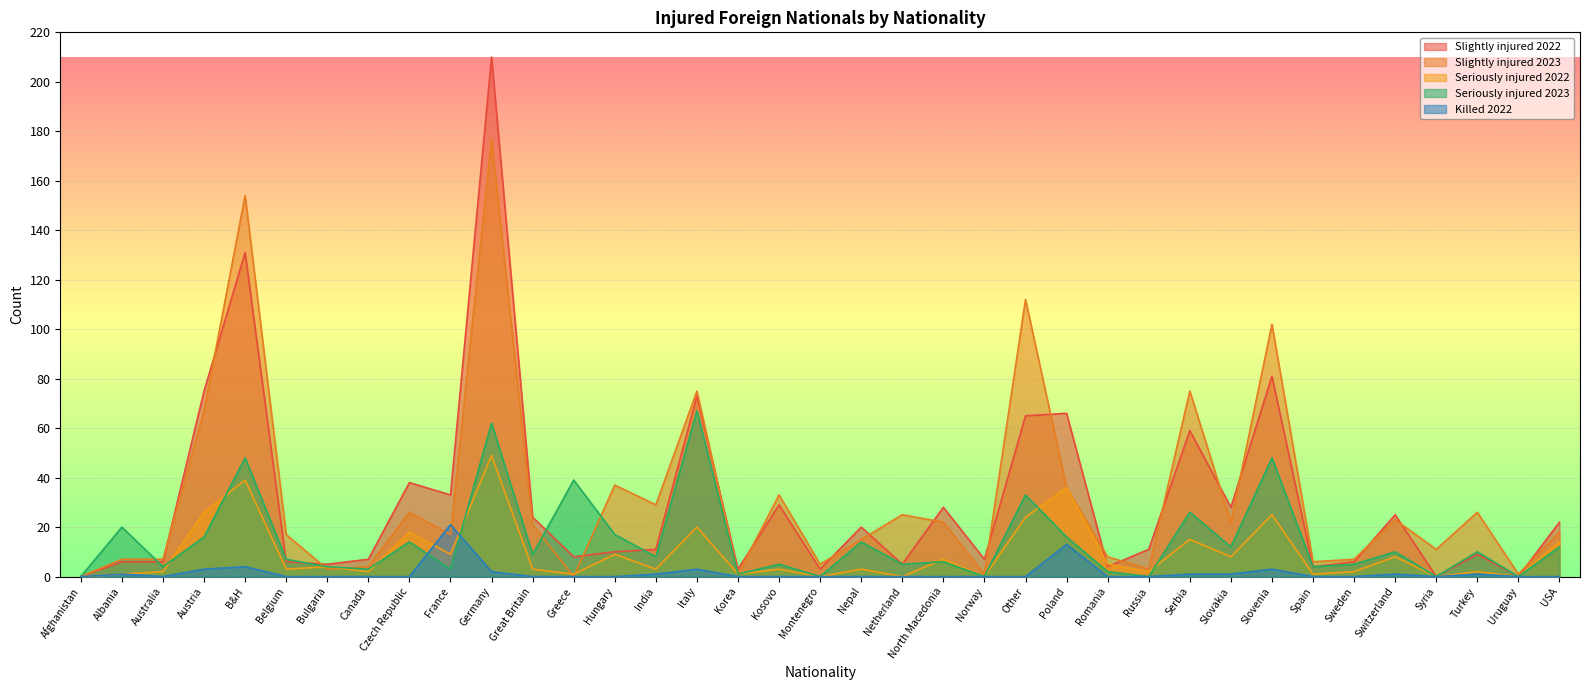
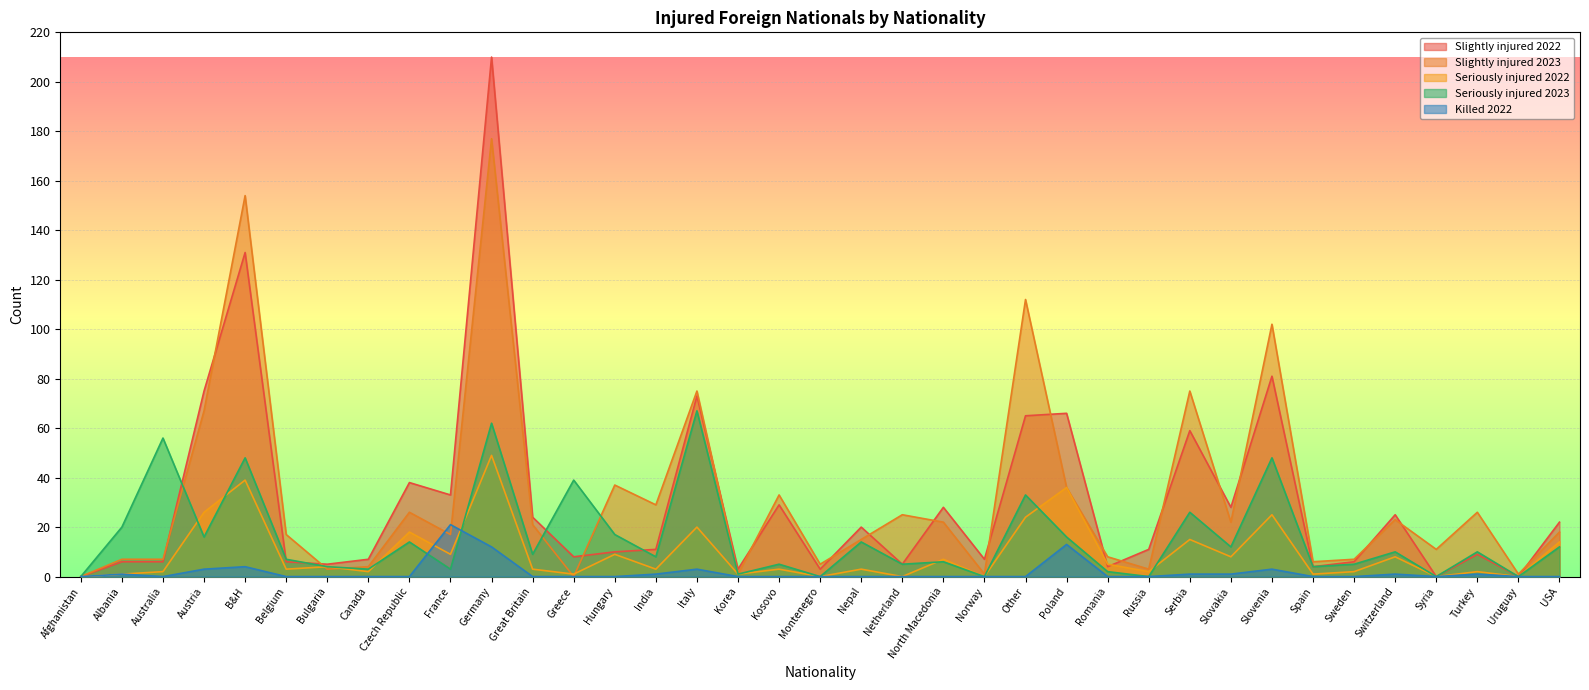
Seriously injured 2023, Australia: 4 -> 56
Killed 2022, Germany: 2 -> 12
